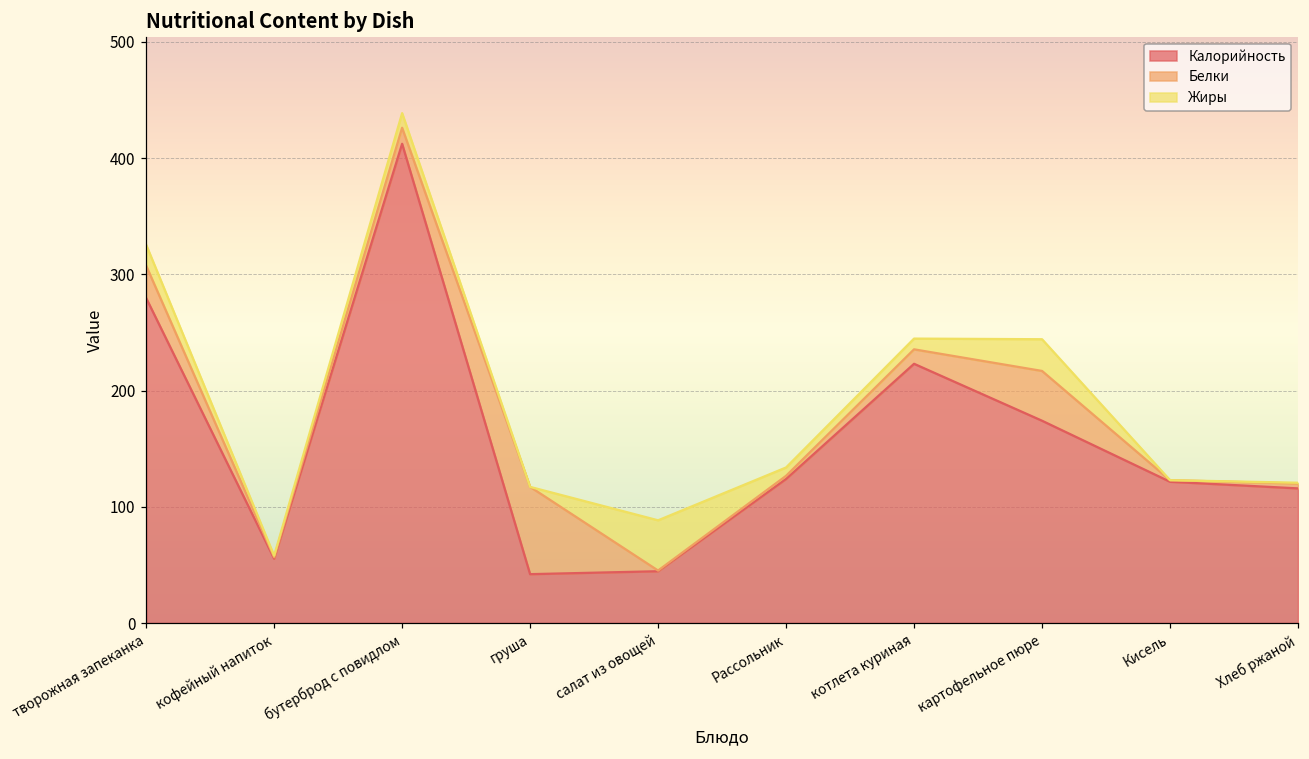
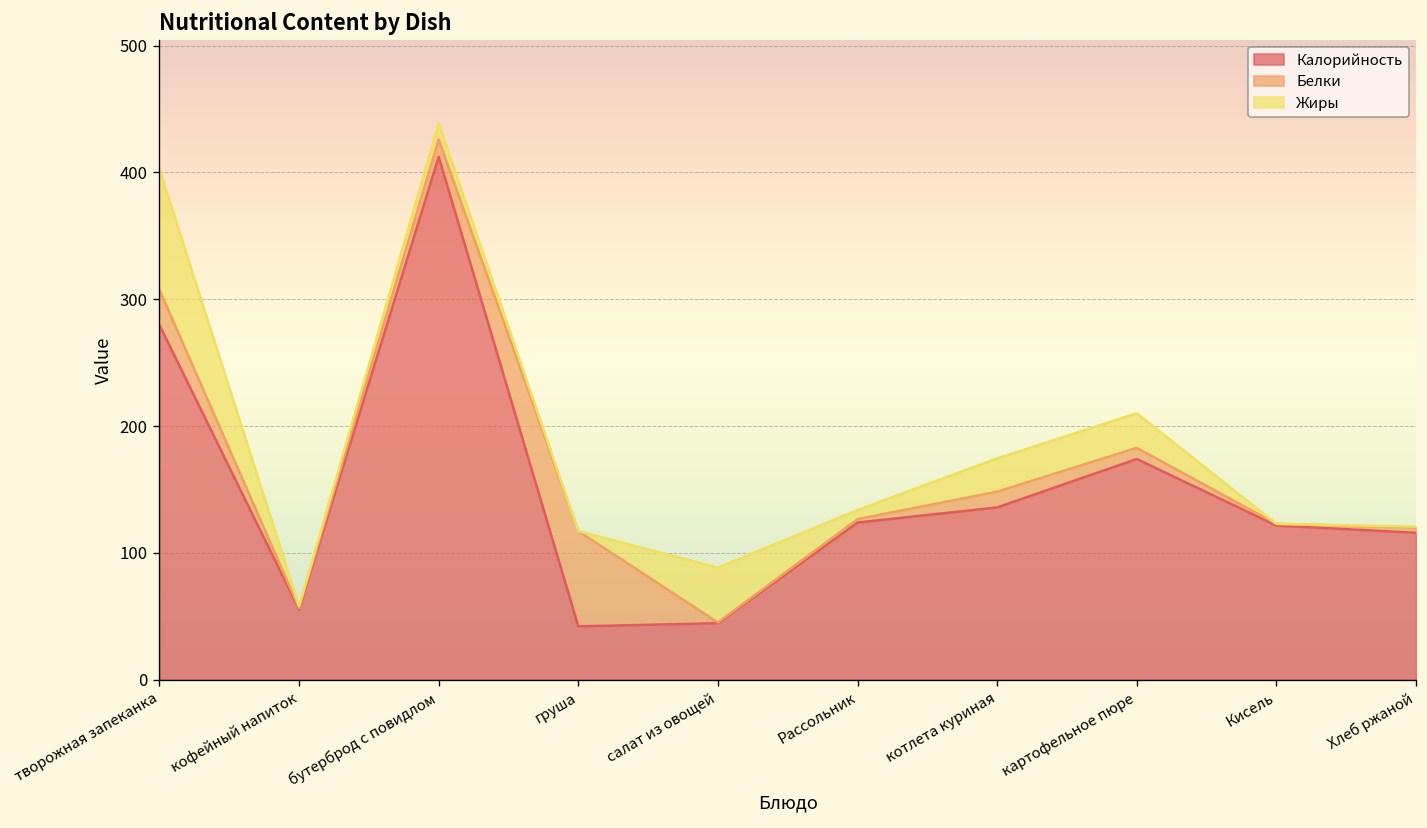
Жиры, творожная запеканка: 18 -> 95
Калорийность, котлета куриная: 223 -> 136
Жиры, котлета куриная: 9 -> 26
Белки, картофельное пюре: 43 -> 9
